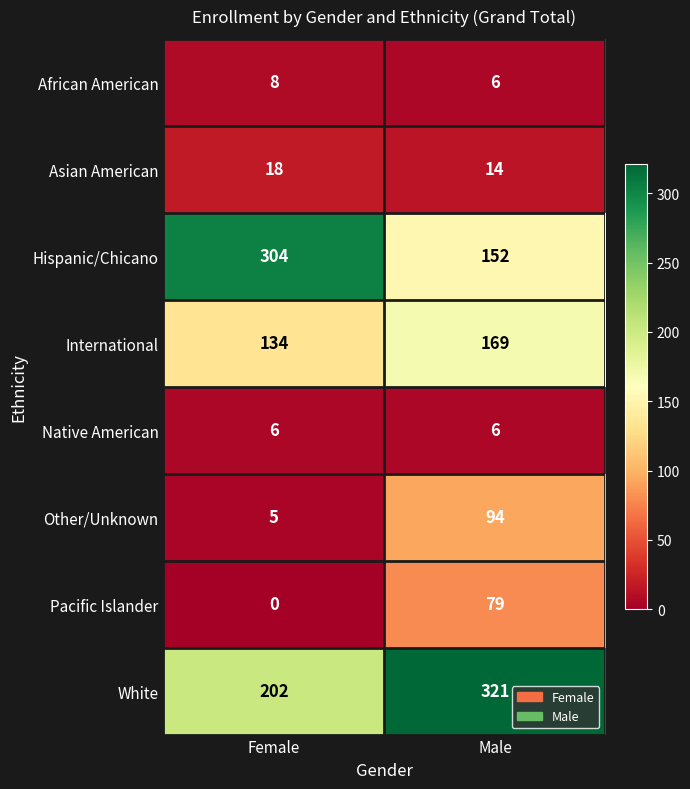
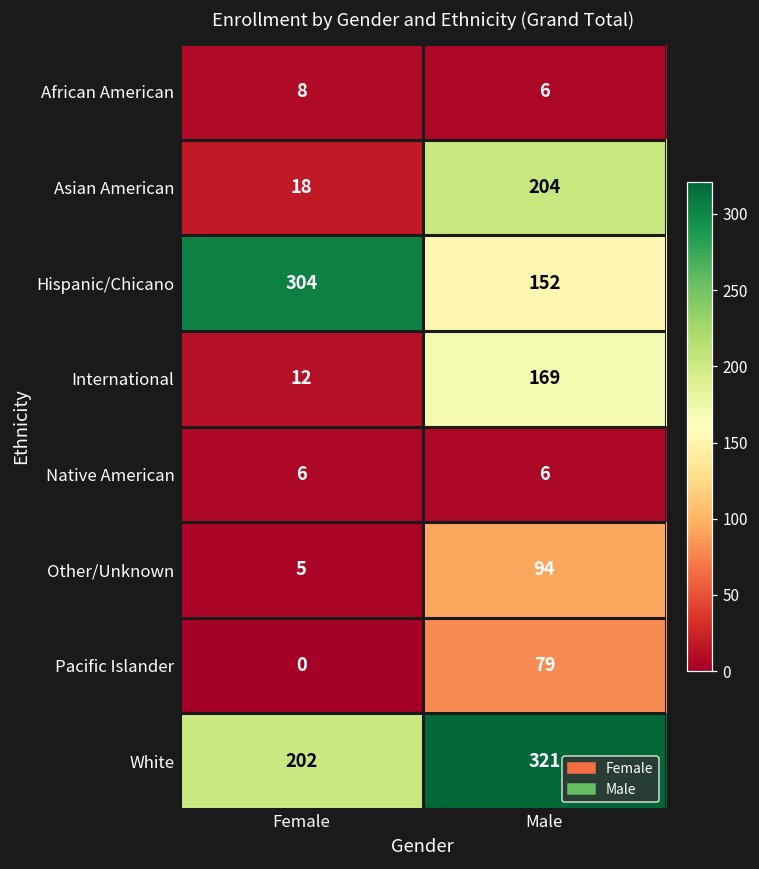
Asian American, Male: 14 -> 204
International, Female: 134 -> 12
